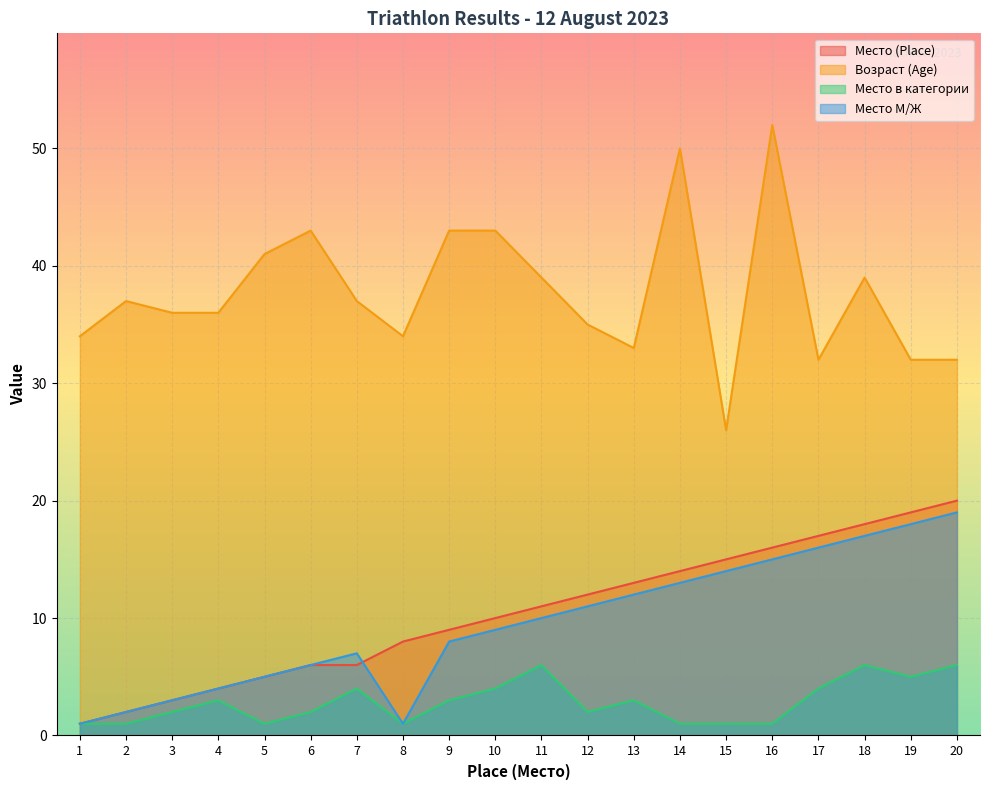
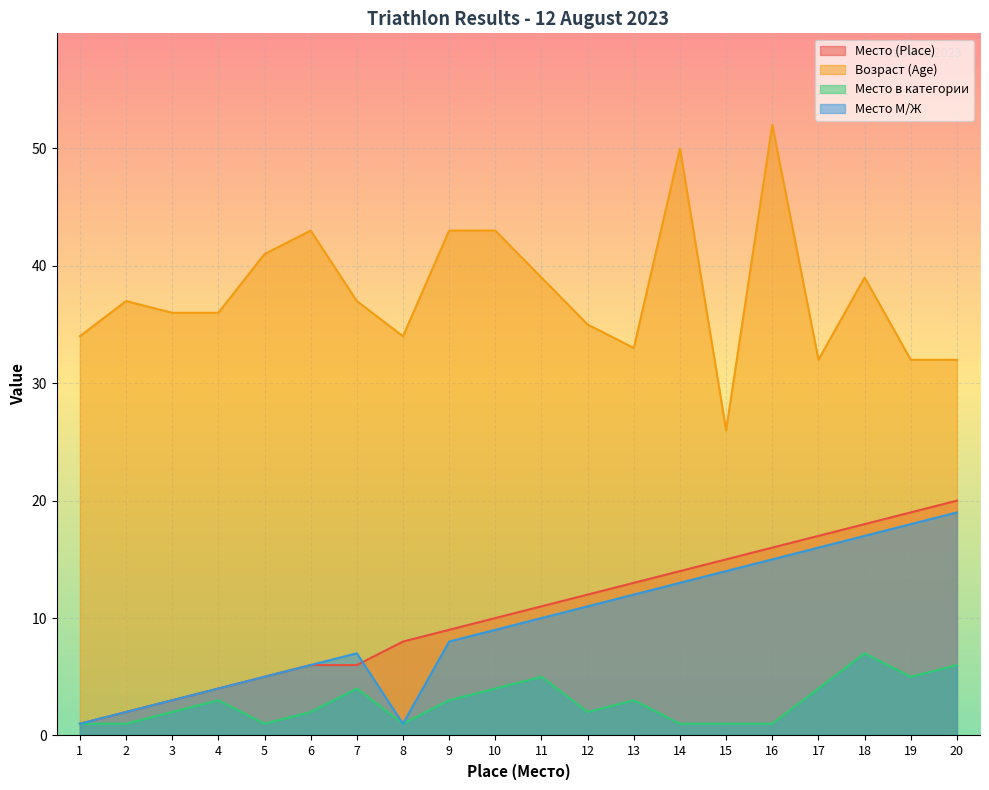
Место в категории, 11: 6 -> 5
Место в категории, 18: 6 -> 7
